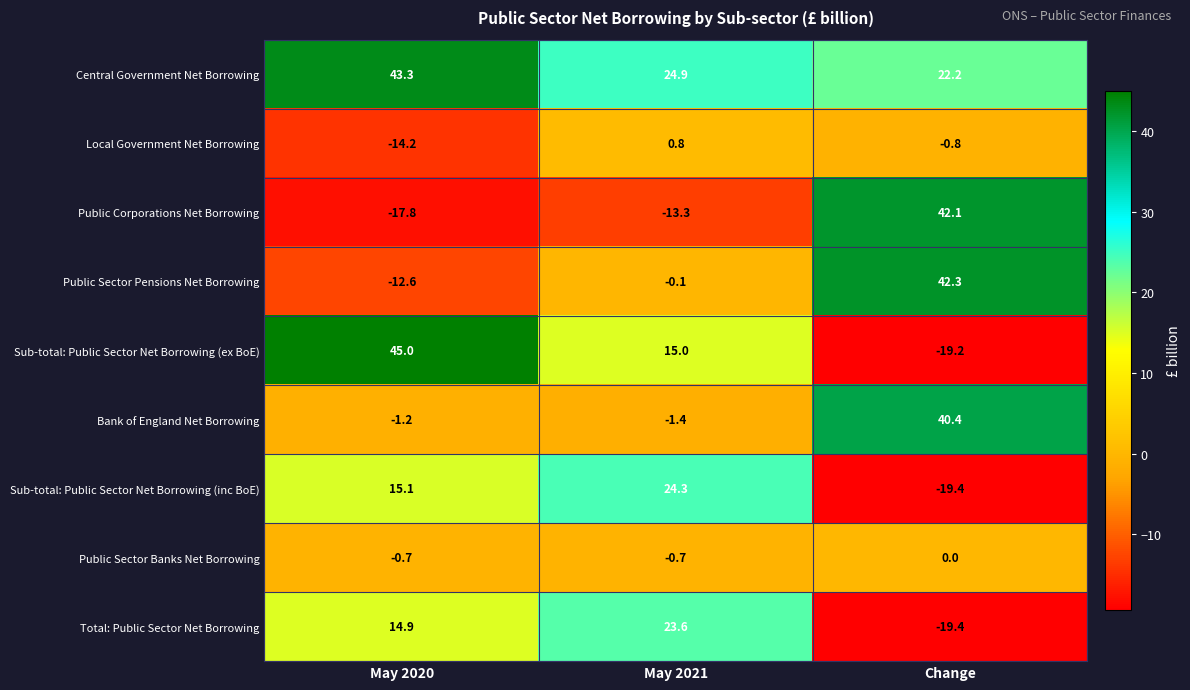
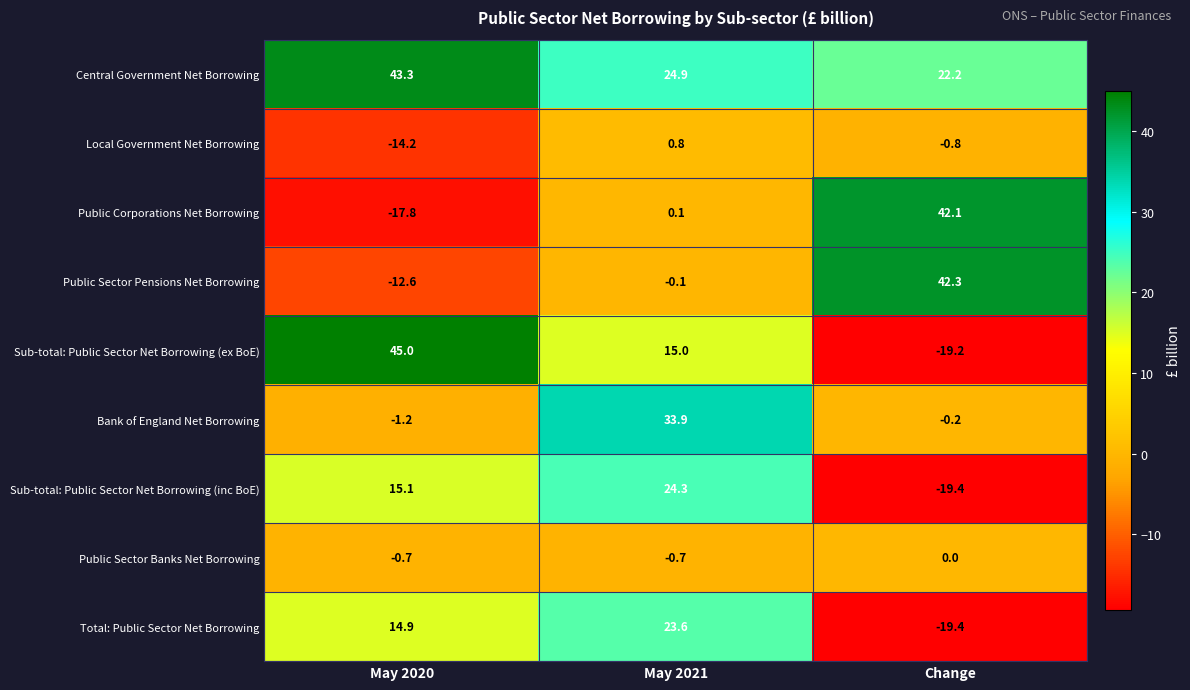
Public Corporations Net Borrowing, May 2021: -13.3 -> 0.1
Bank of England Net Borrowing, May 2021: -1.4 -> 33.9
Bank of England Net Borrowing, Change: 40.4 -> -0.2
